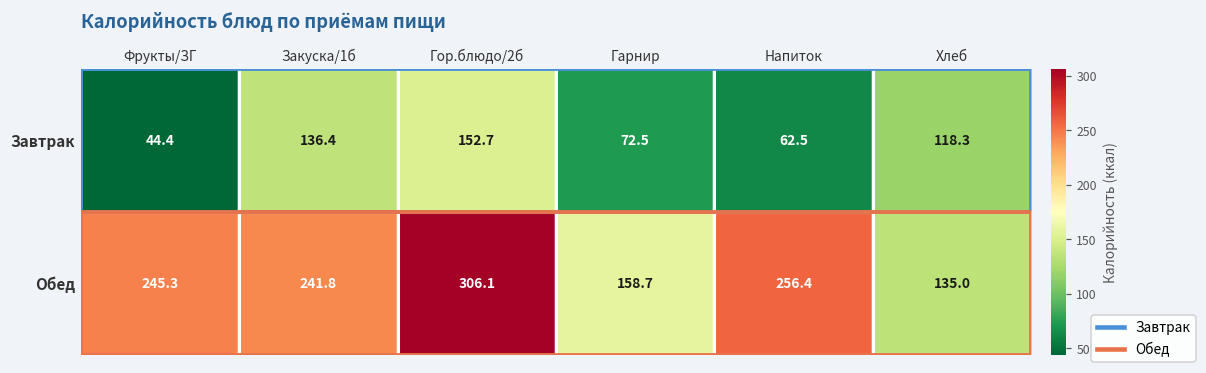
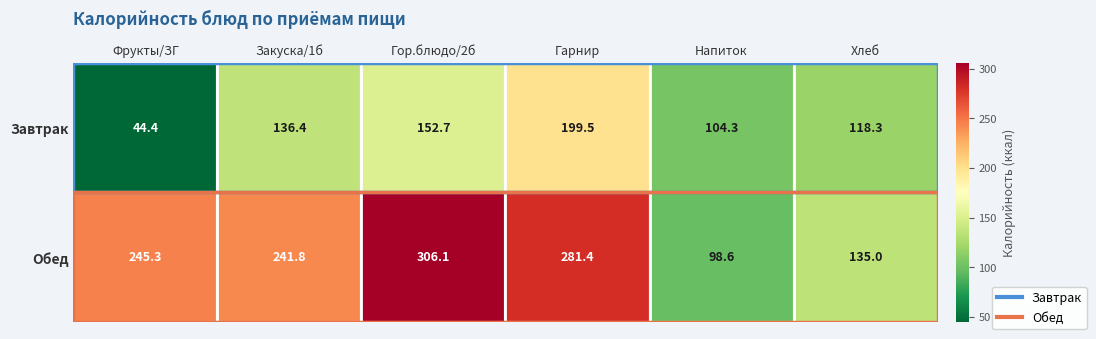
Завтрак, Гарнир: 72.5 -> 199.5
Завтрак, Напиток: 62.5 -> 104.3
Обед, Гарнир: 158.7 -> 281.4
Обед, Напиток: 256.4 -> 98.6
